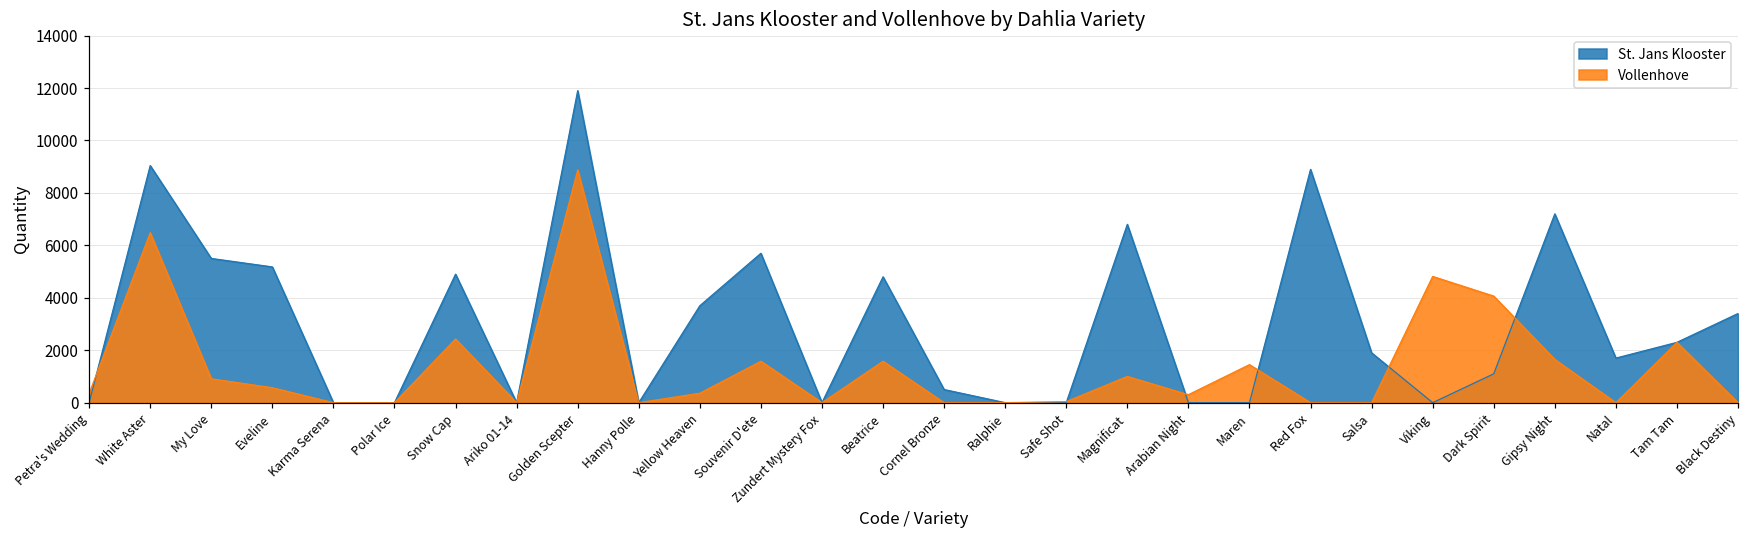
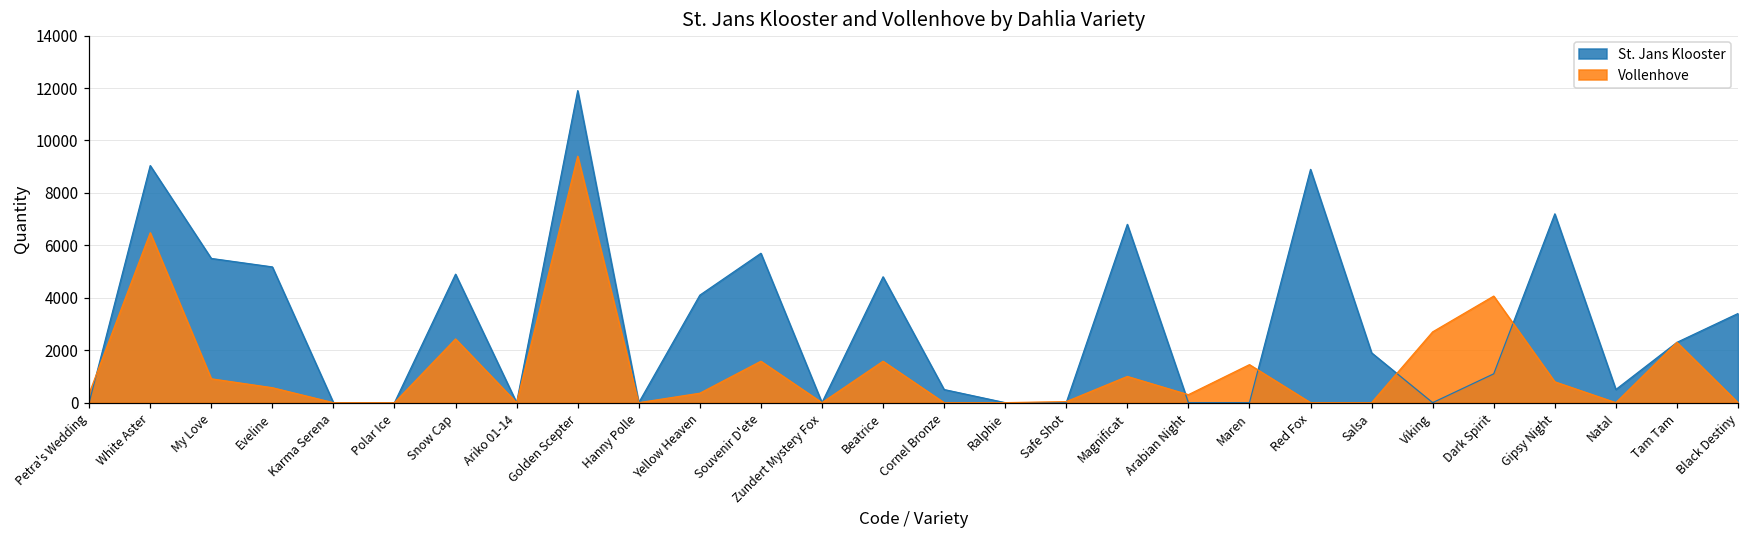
Vollenhove, Golden Scepter: 8900 -> 9400
St. Jans Klooster, Yellow Heaven: 3700 -> 4100
Vollenhove, Viking: 4800 -> 2700
Vollenhove, Gipsy Night: 1700 -> 800
St. Jans Klooster, Natal: 1700 -> 500
